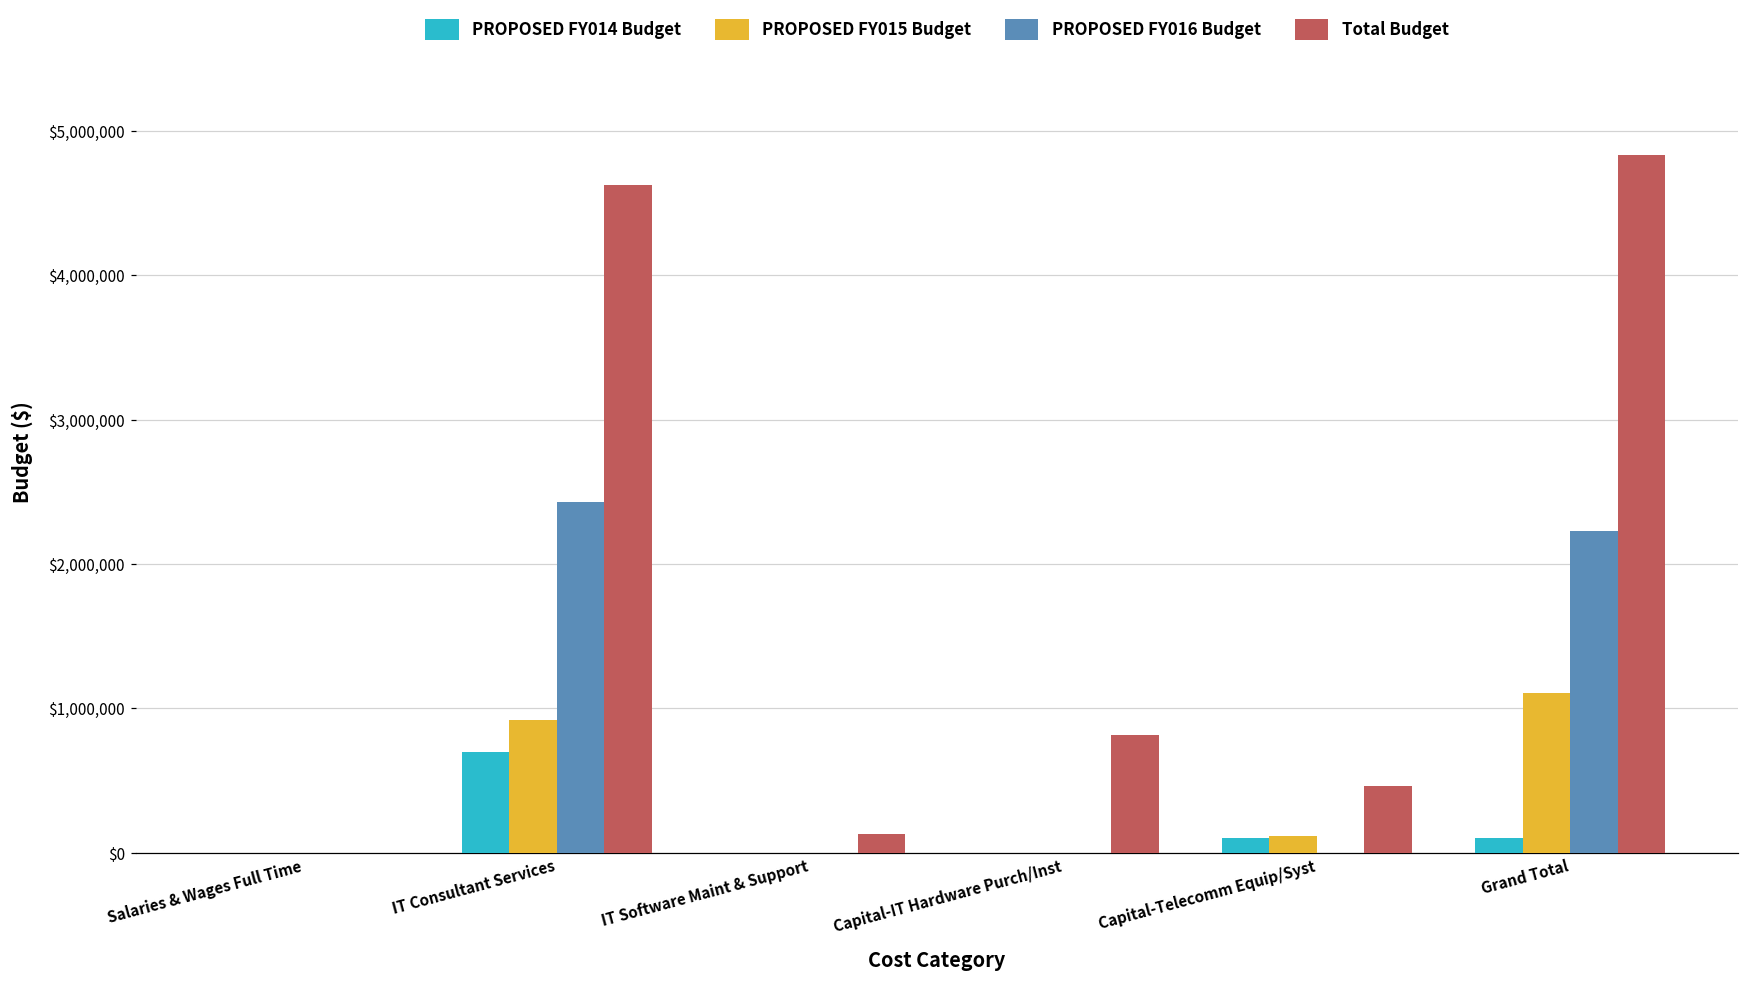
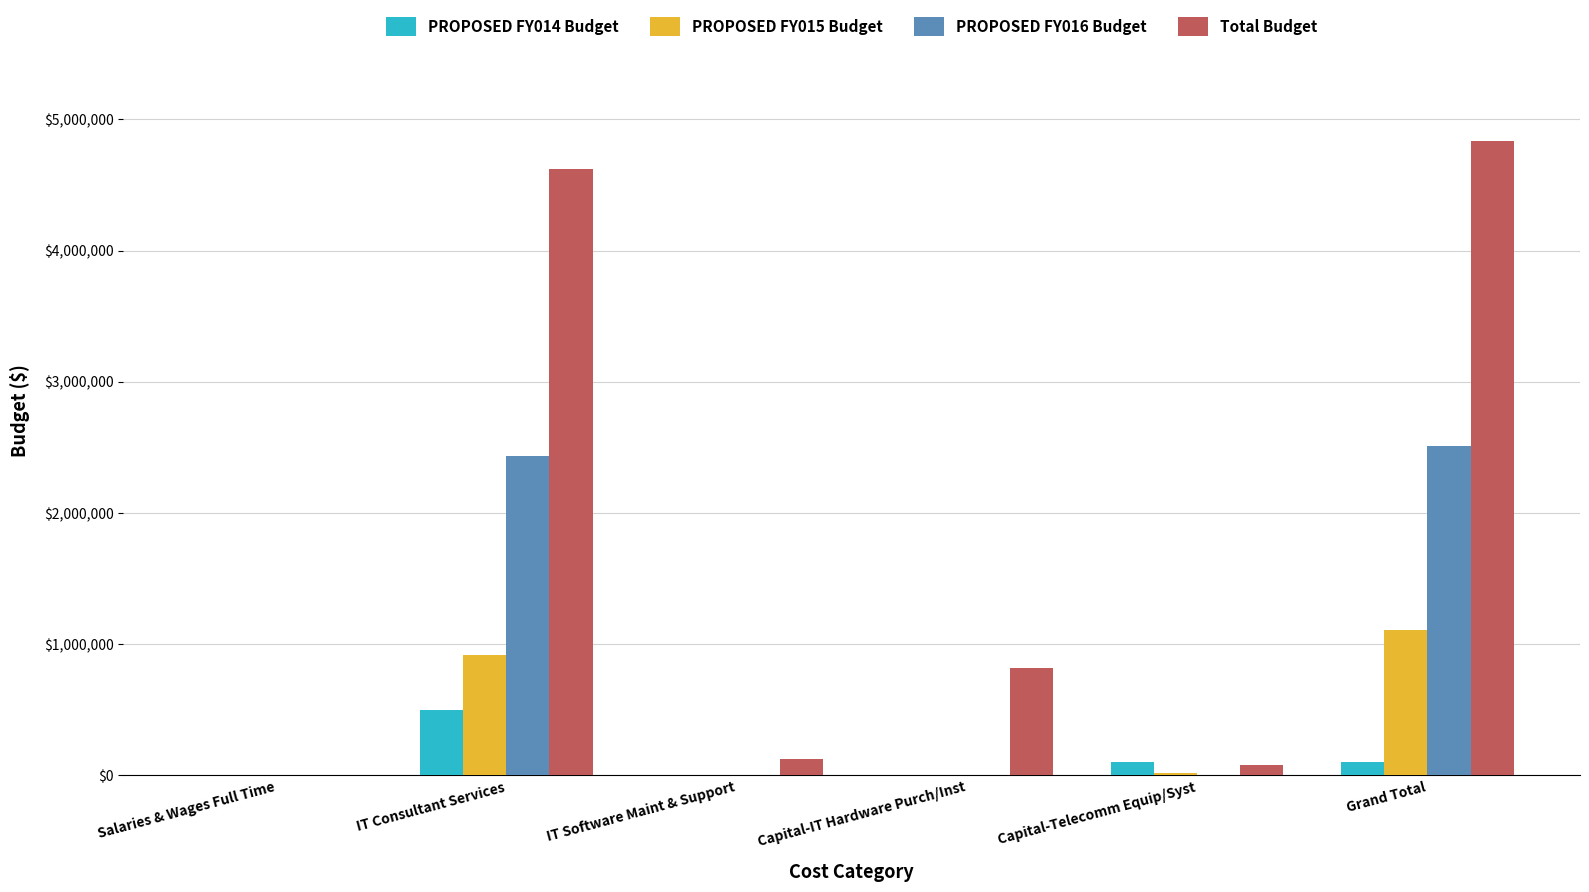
PROPOSED FY014 Budget, IT Consultant Services: $700,000 -> $500,000
PROPOSED FY015 Budget, Capital-Telecomm Equip/Syst: $110,000 -> $20,000
Total Budget, Capital-Telecomm Equip/Syst: $460,000 -> $80,000
PROPOSED FY016 Budget, Grand Total: $2,230,000 -> $2,510,000
